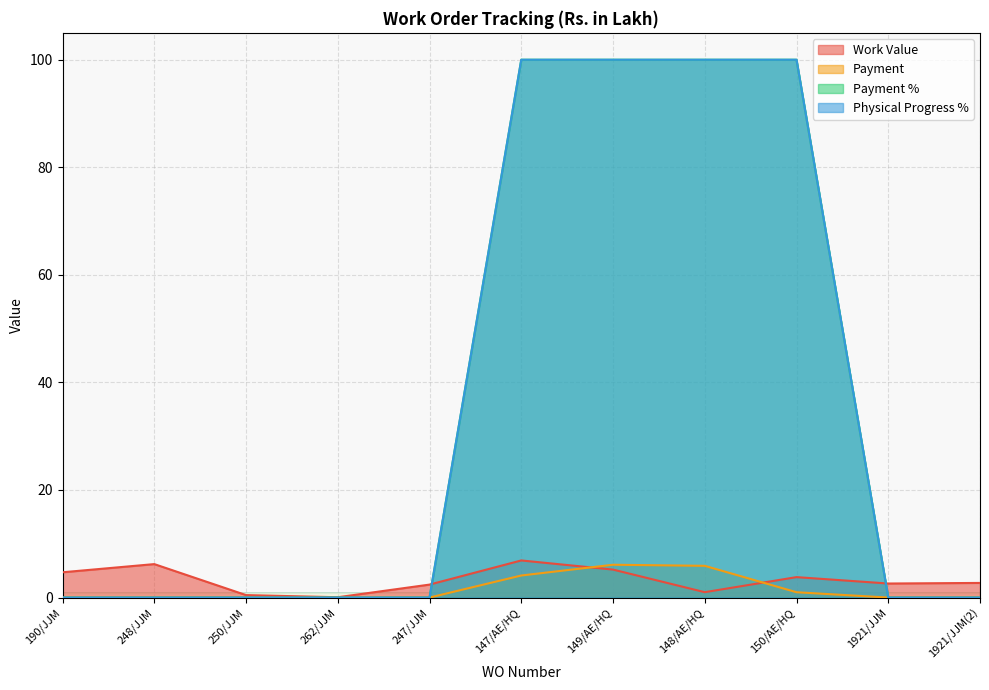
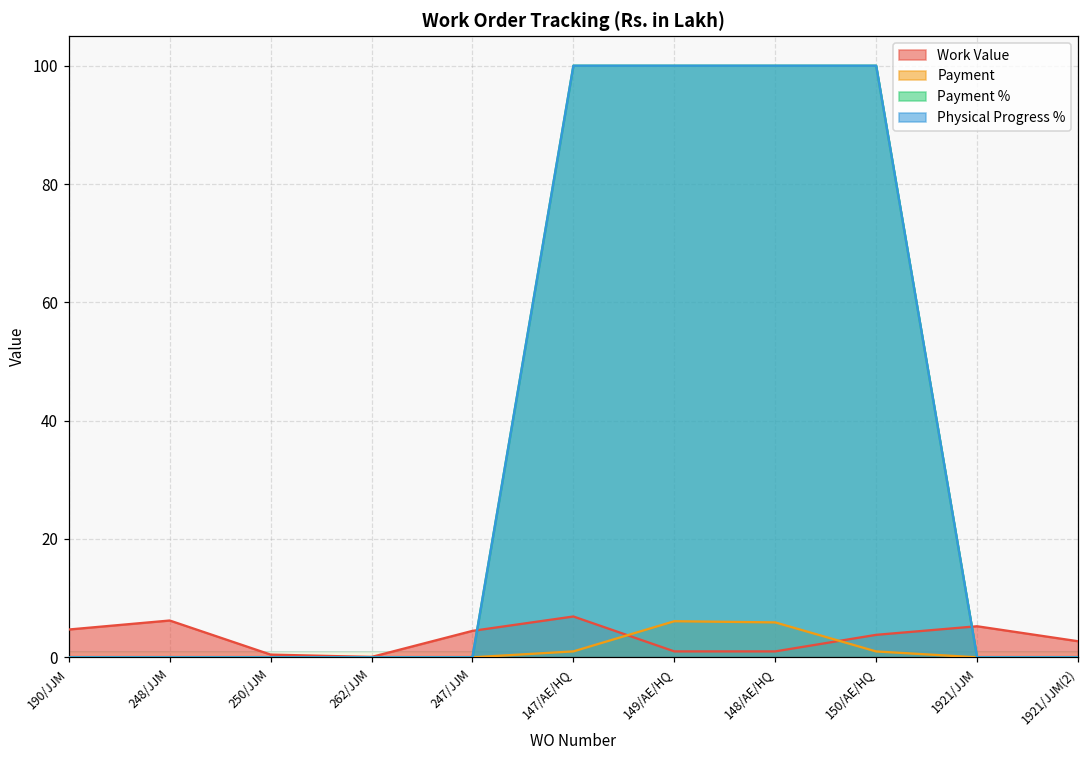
Work Value, 247/JJM: 2 -> 4
Payment, 147/AE/HQ: 4 -> 1
Work Value, 149/AE/HQ: 5 -> 1
Work Value, 1921/JJM: 3 -> 5
